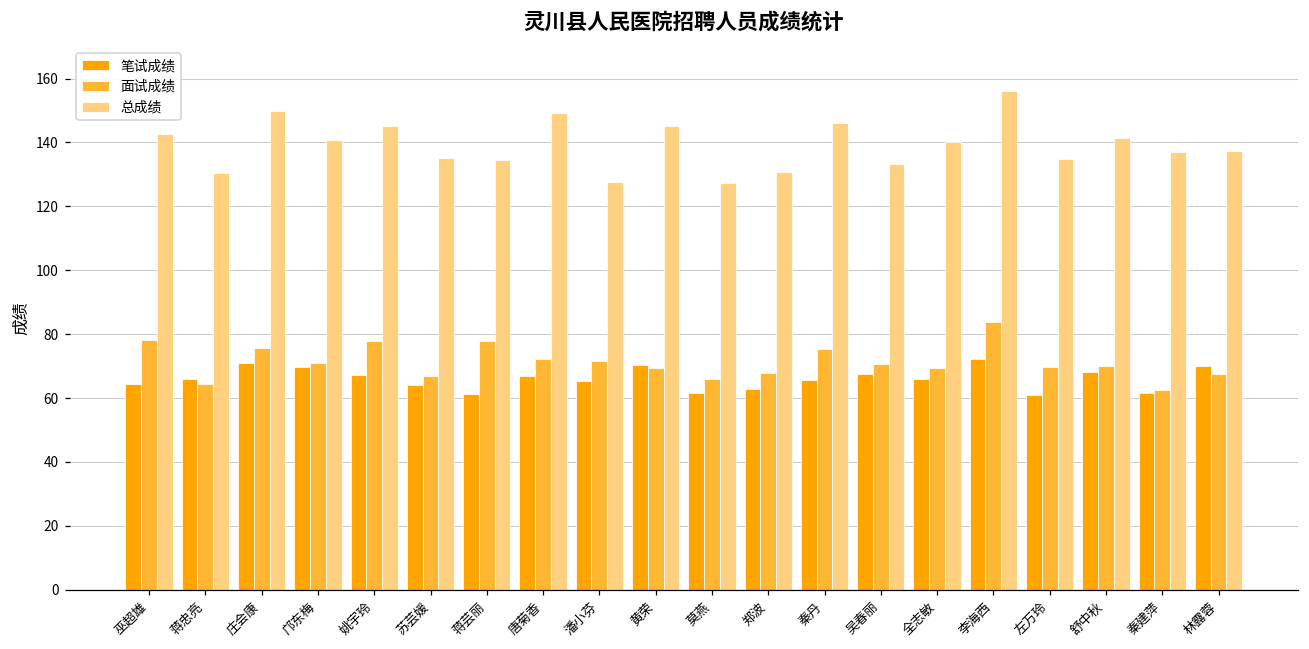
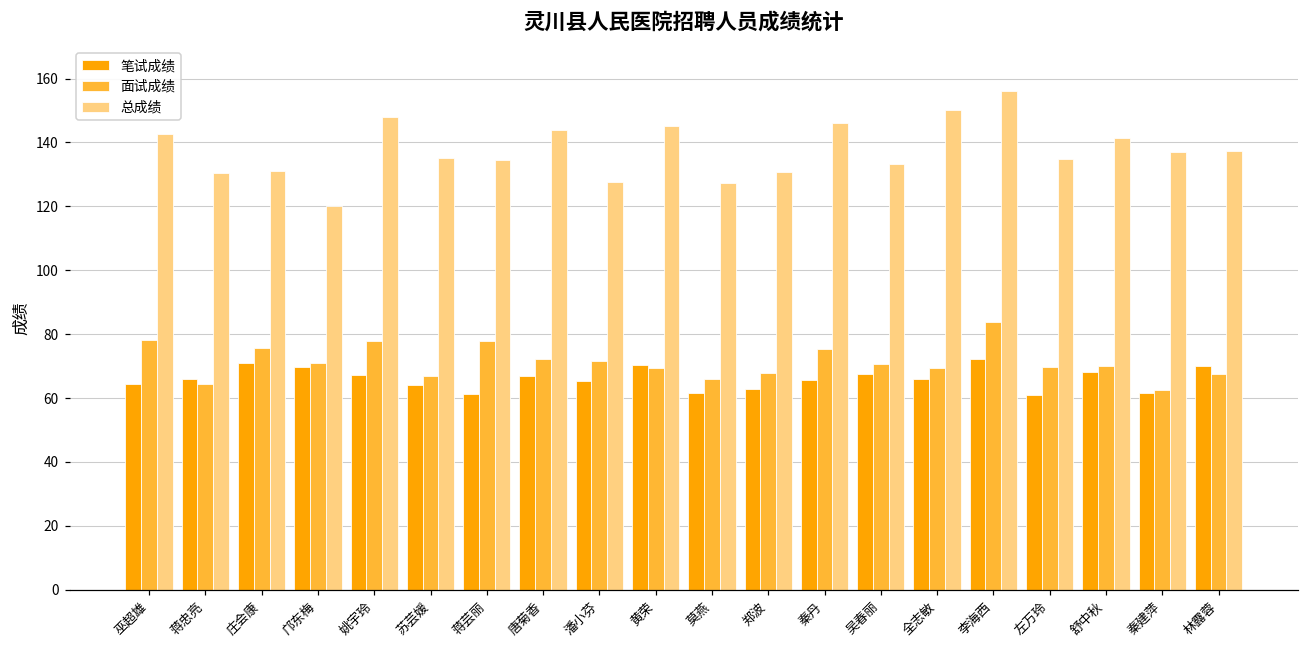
总成绩, 庄会康: 150 -> 131
总成绩, 邝东梅: 141 -> 120
总成绩, 姚宇玲: 145 -> 148
总成绩, 唐菊香: 149 -> 144
总成绩, 全志敏: 140 -> 150
